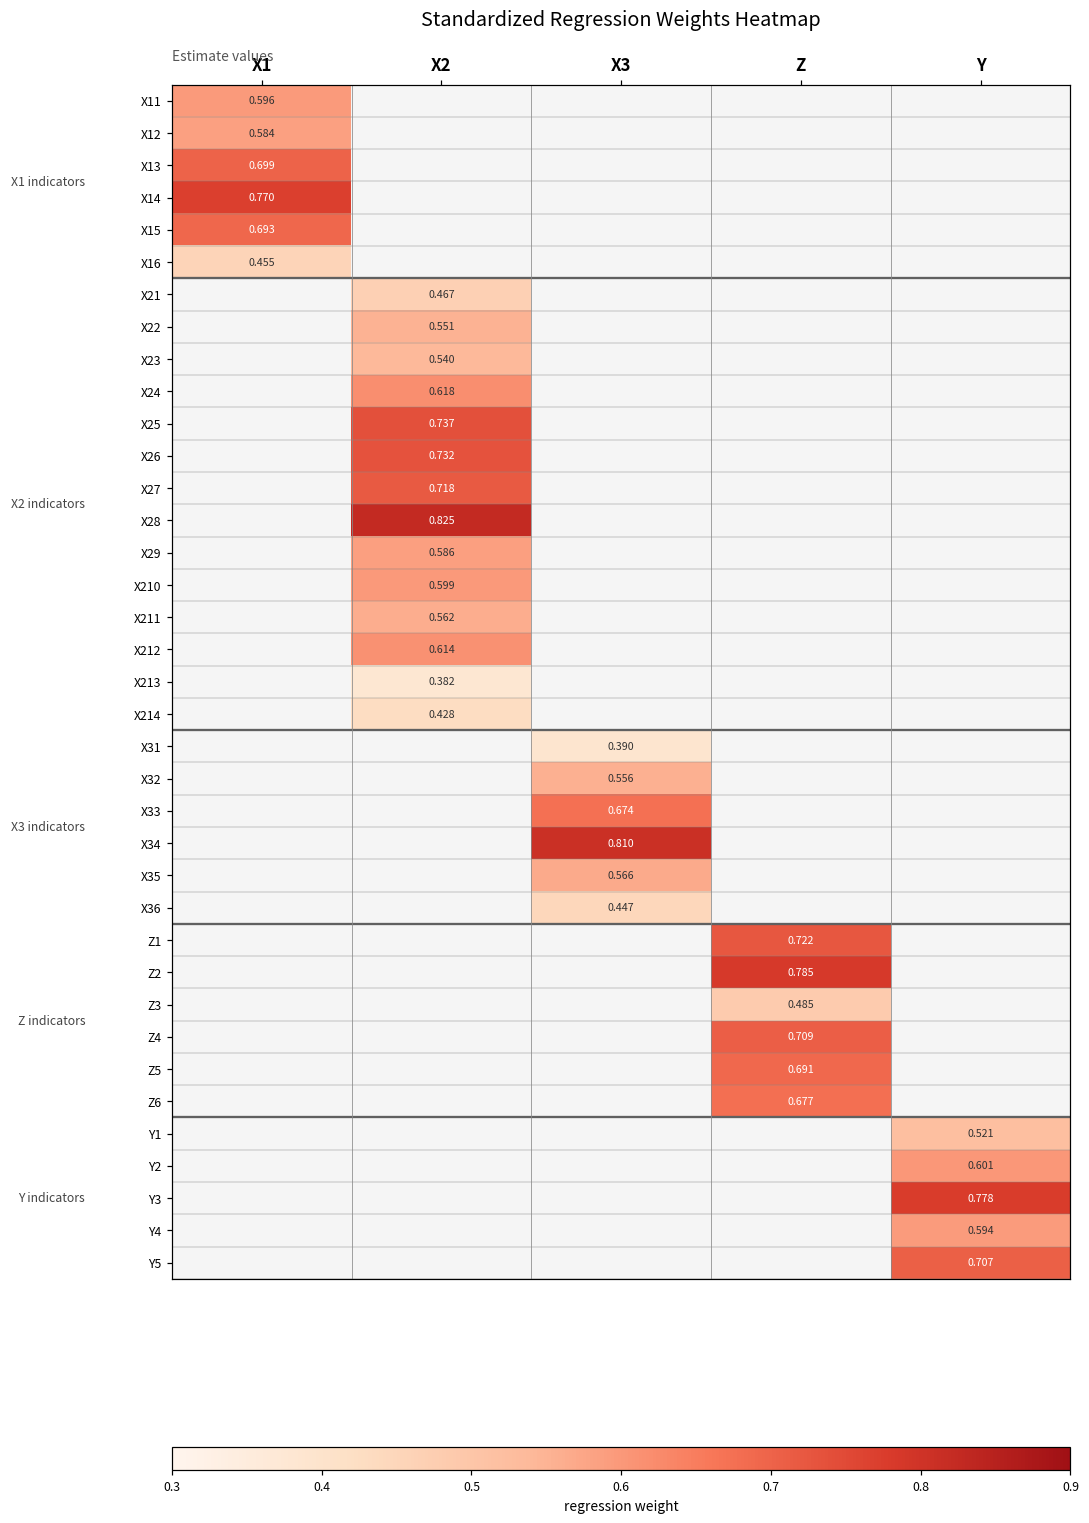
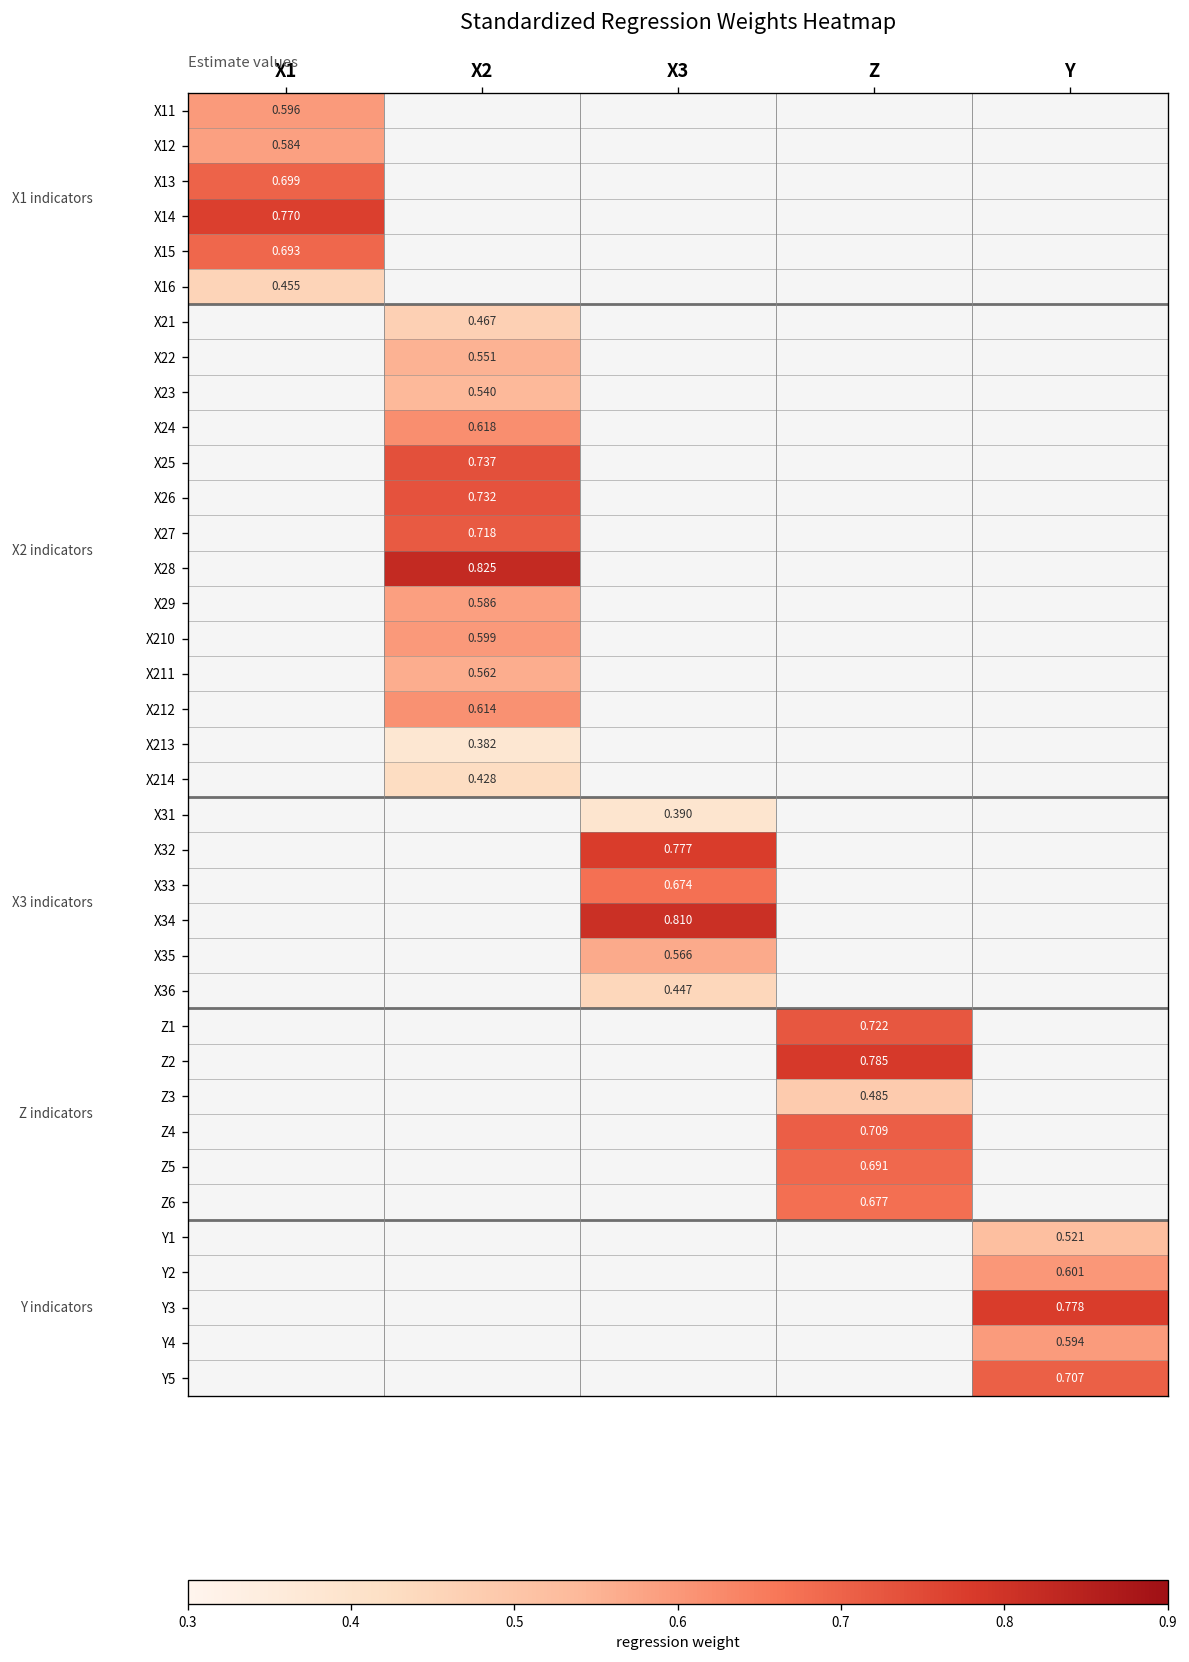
X32, X3: 0.556 -> 0.777
